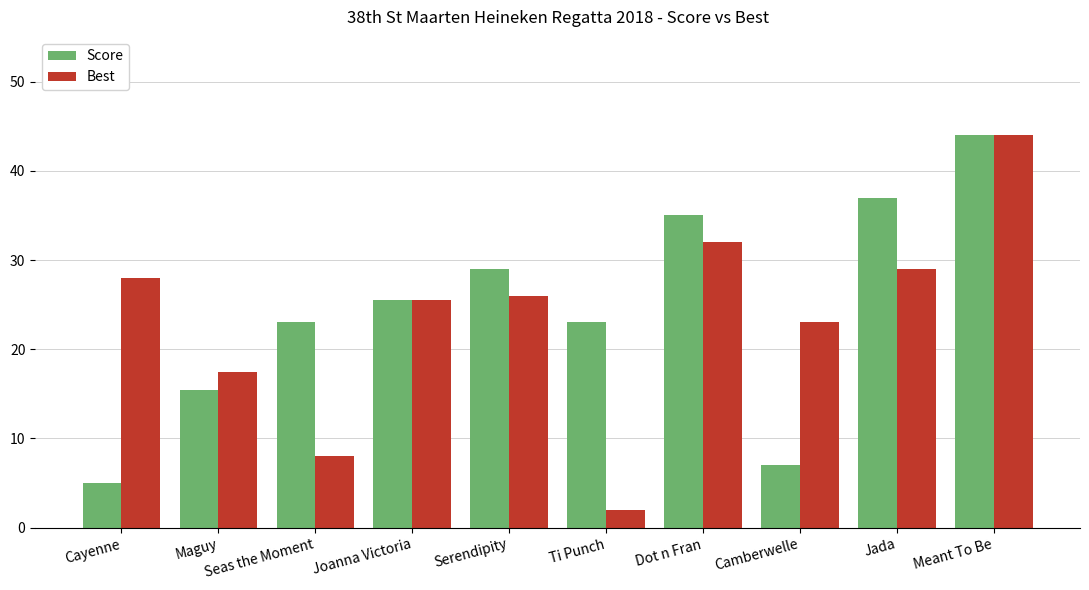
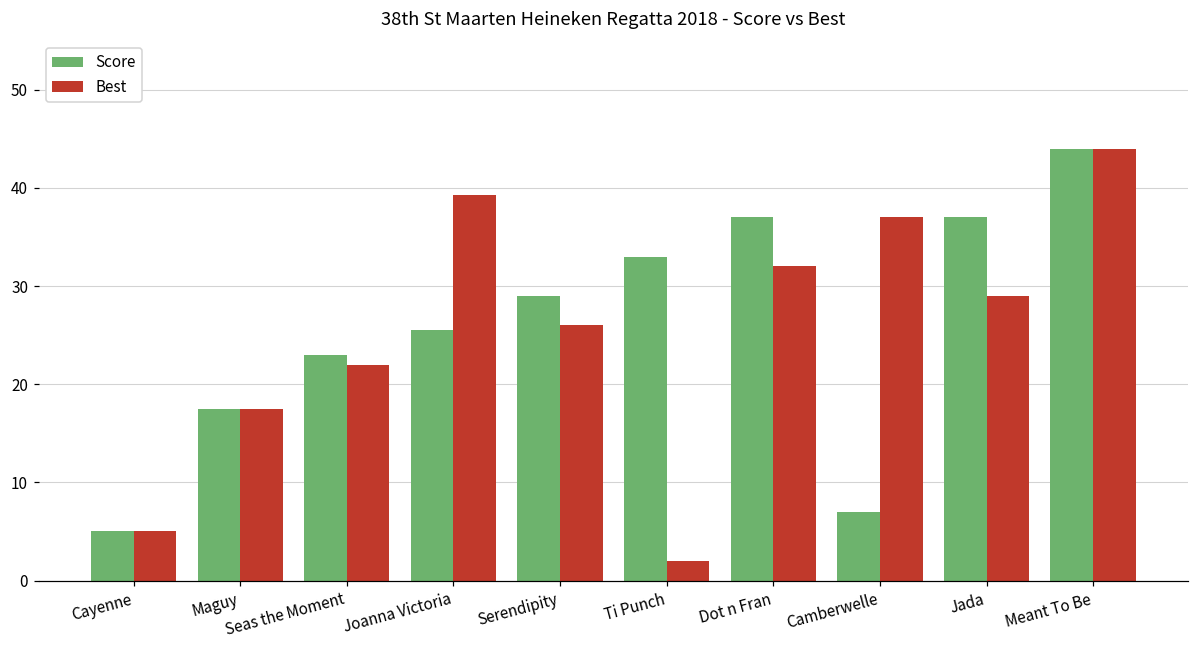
Best, Cayenne: 28 -> 5
Score, Maguy: 15 -> 18
Best, Seas the Moment: 8 -> 22
Best, Joanna Victoria: 26 -> 39
Score, Ti Punch: 23 -> 33
Score, Dot n Fran: 35 -> 37
Best, Camberwelle: 23 -> 37
